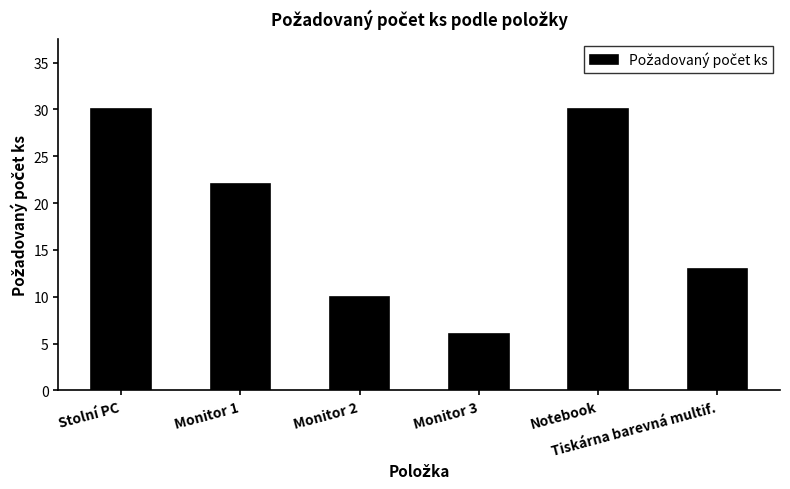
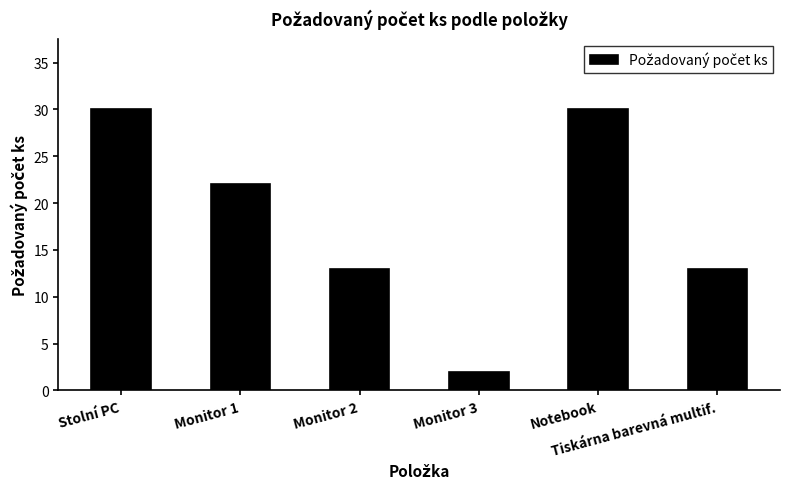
Monitor 2: 10 -> 13
Monitor 3: 6 -> 2
